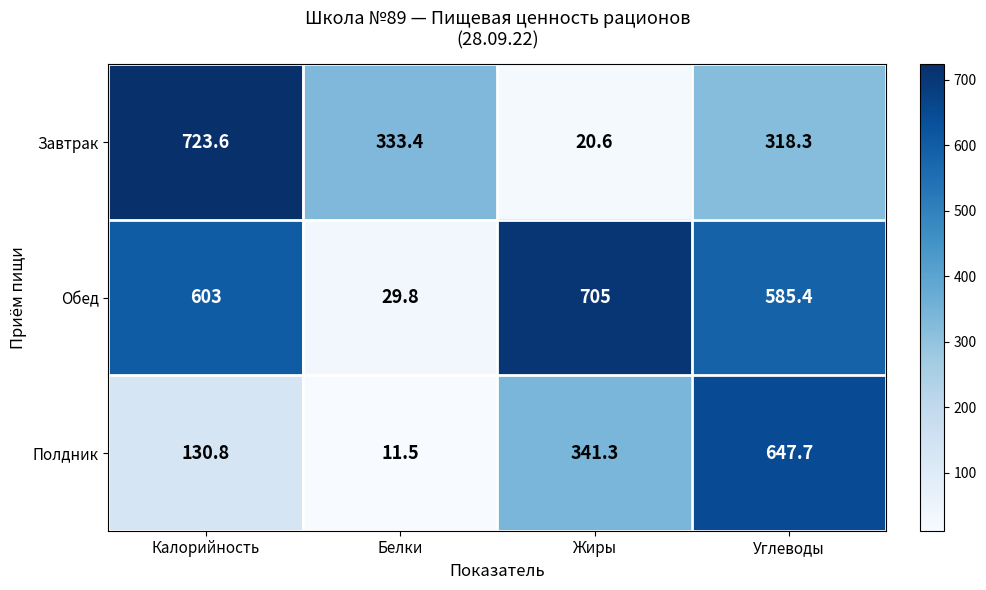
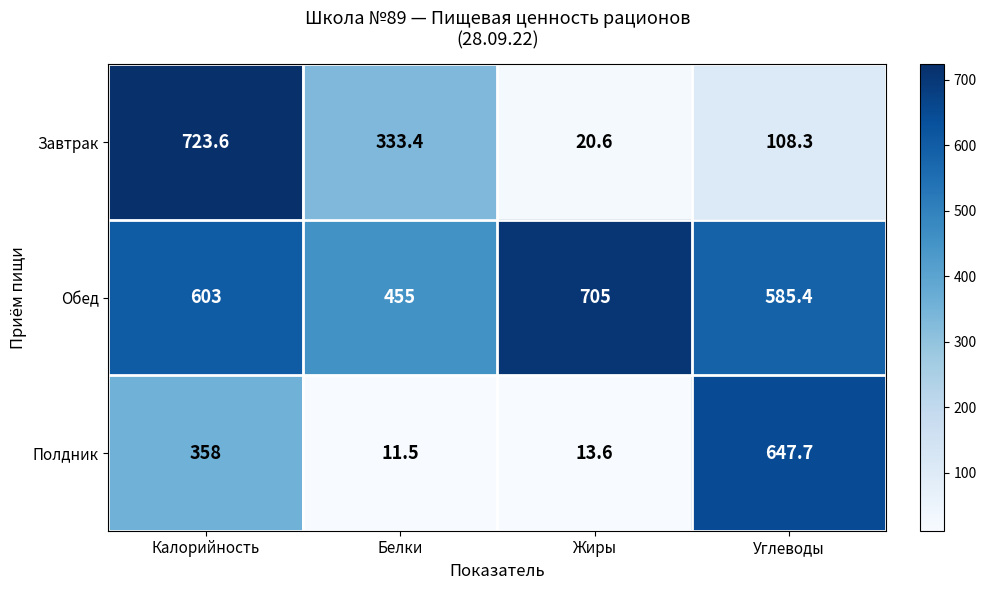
Завтрак, Углеводы: 318.3 -> 108.3
Обед, Белки: 29.8 -> 455
Полдник, Калорийность: 130.8 -> 358
Полдник, Жиры: 341.3 -> 13.6
